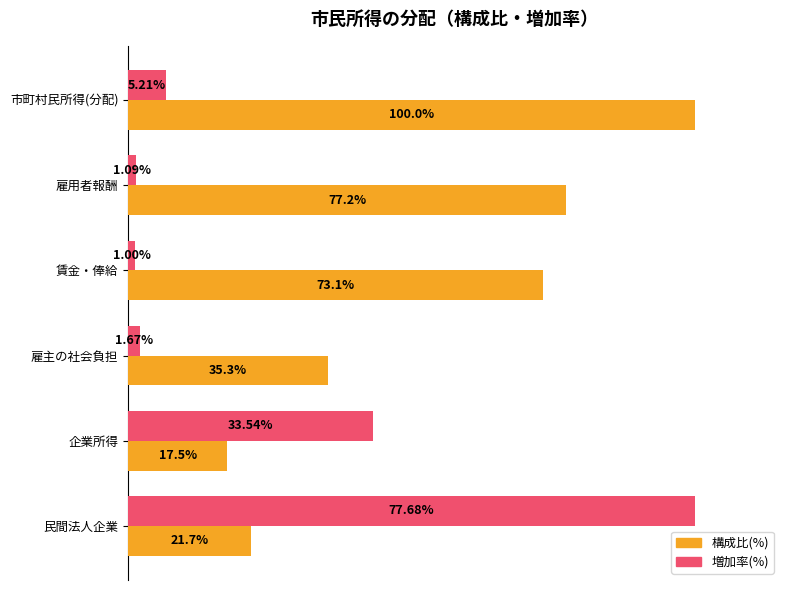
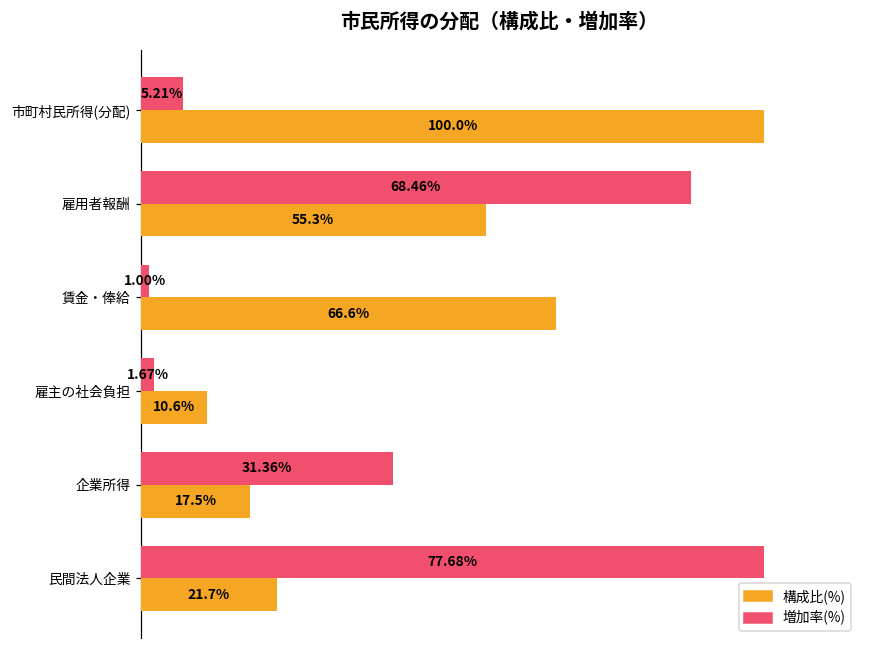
増加率(%), 雇用者報酬: 1.09% -> 68.46%
構成比(%), 雇用者報酬: 77.2% -> 55.3%
構成比(%), 賃金・俸給: 73.1% -> 66.6%
構成比(%), 雇主の社会負担: 35.3% -> 10.6%
増加率(%), 企業所得: 33.54% -> 31.36%
